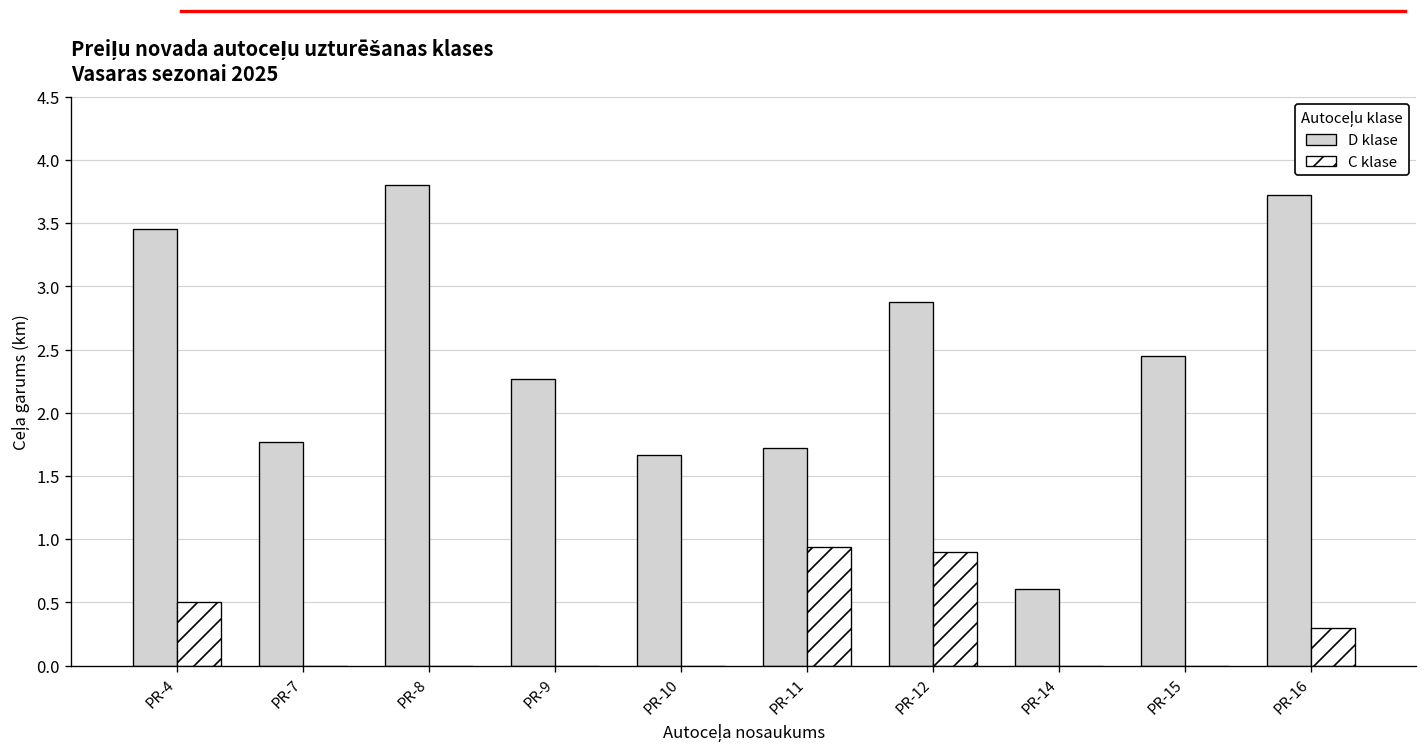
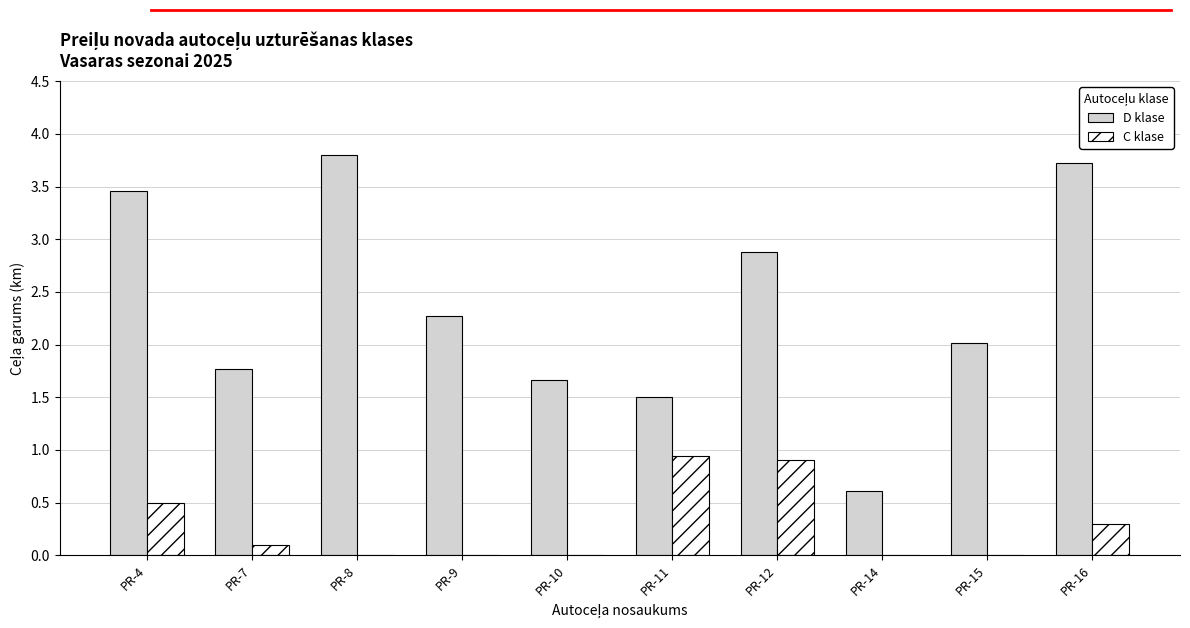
C klase, PR-7: 0.0 -> 0.1
D klase, PR-11: 1.72 -> 1.50
D klase, PR-15: 2.45 -> 2.01
